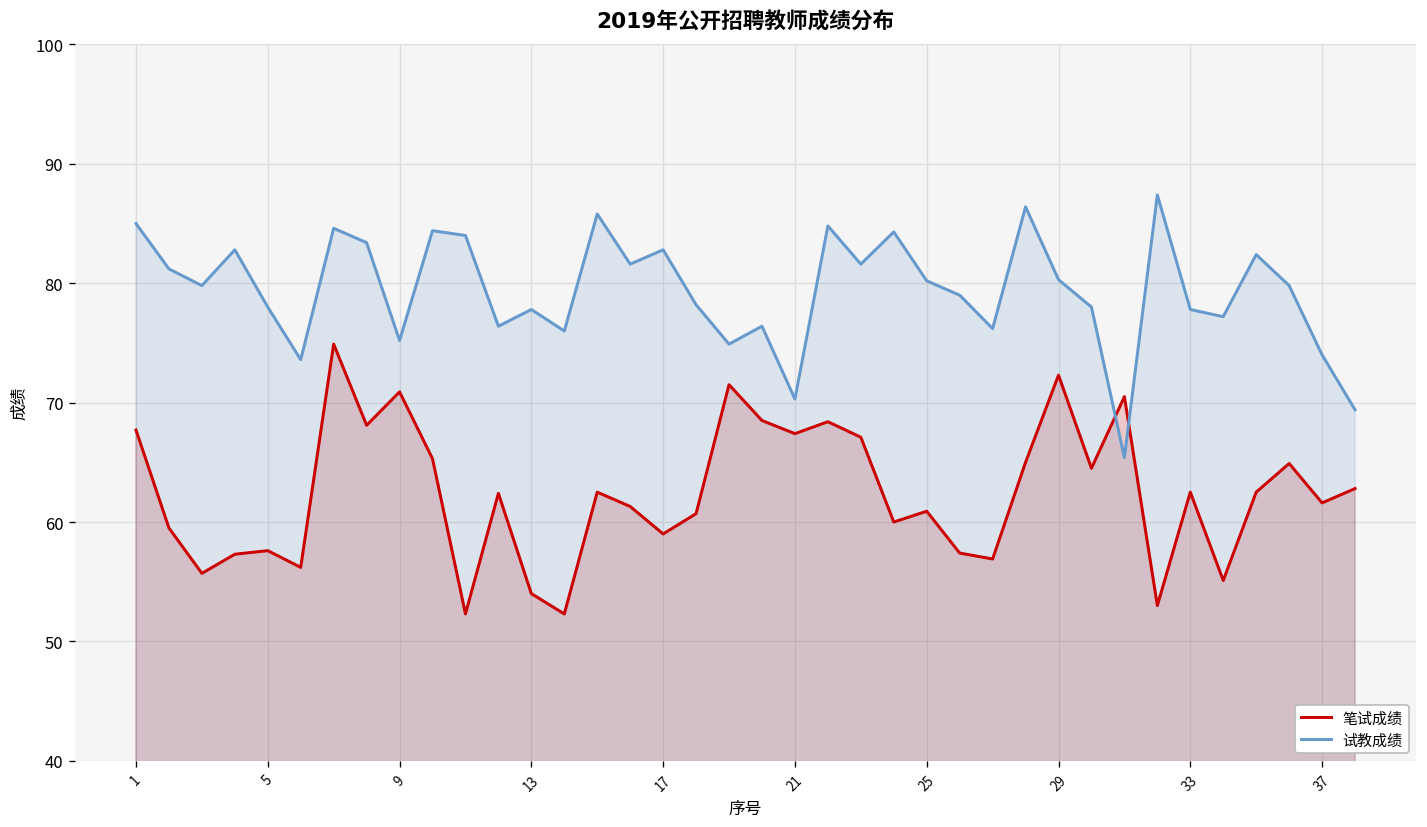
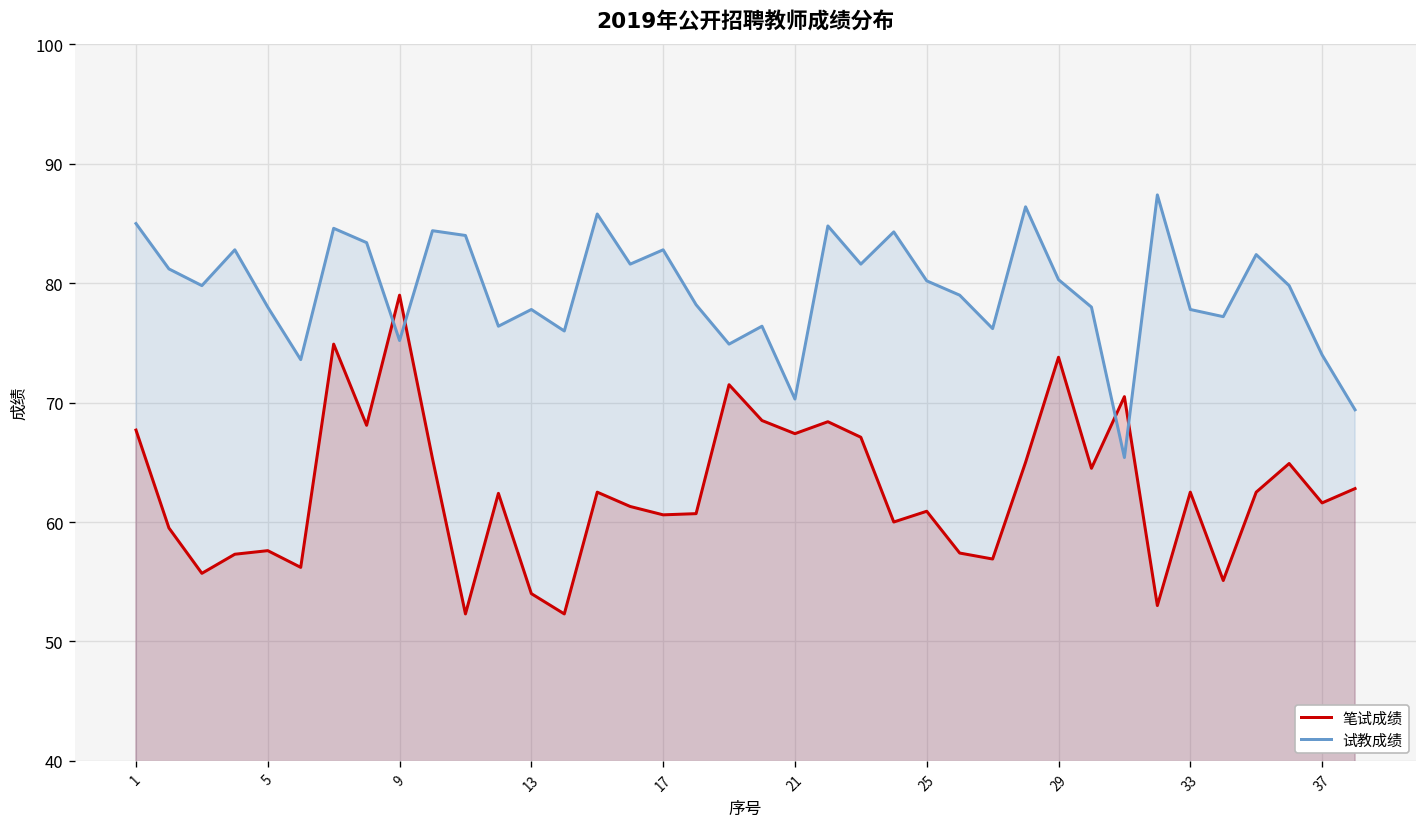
笔试成绩, 9: 71 -> 79
笔试成绩, 17: 59 -> 61
笔试成绩, 29: 72 -> 74
